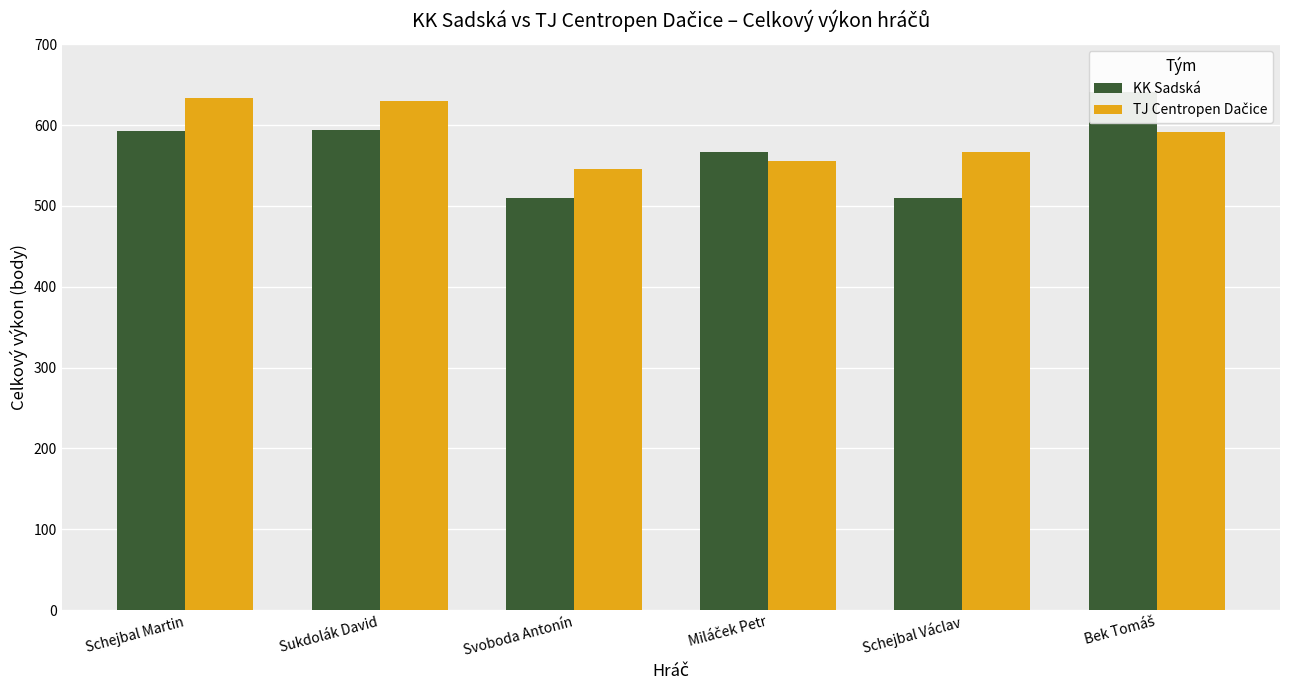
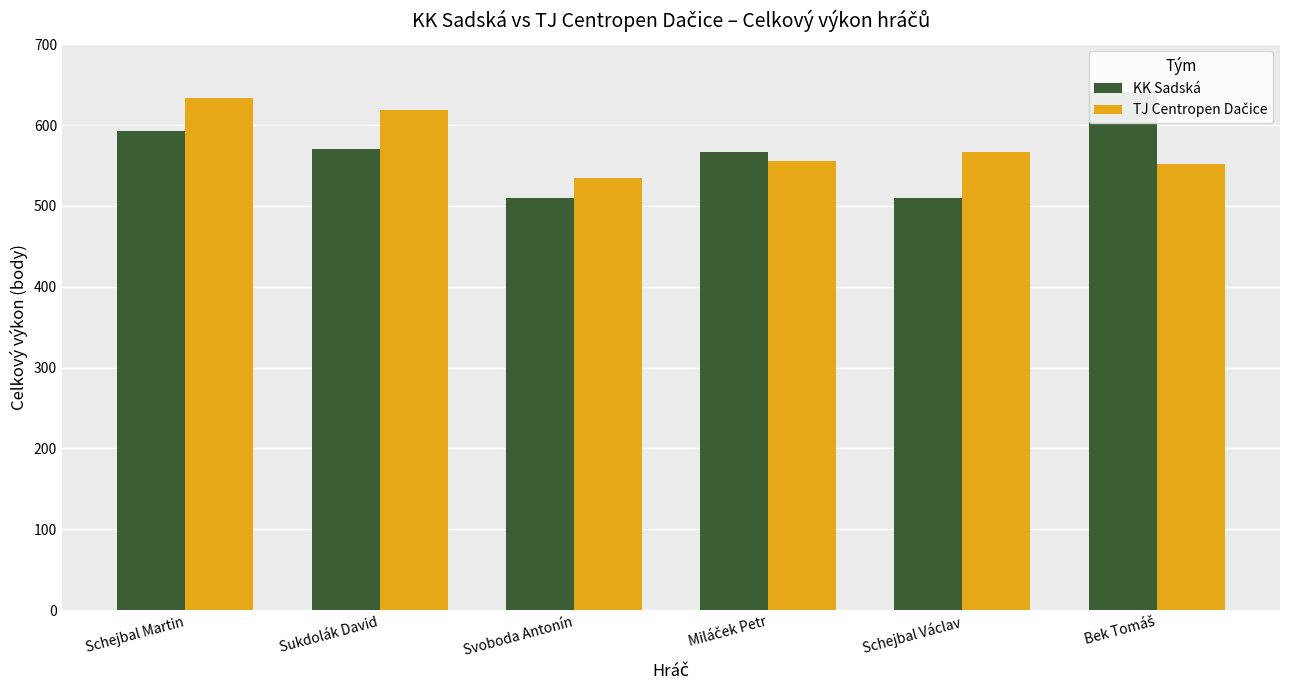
KK Sadská, Sukdolák David: 590 -> 570
TJ Centropen Dačice, Sukdolák David: 630 -> 620
TJ Centropen Dačice, Svoboda Antonín: 550 -> 540
TJ Centropen Dačice, Bek Tomáš: 590 -> 550
